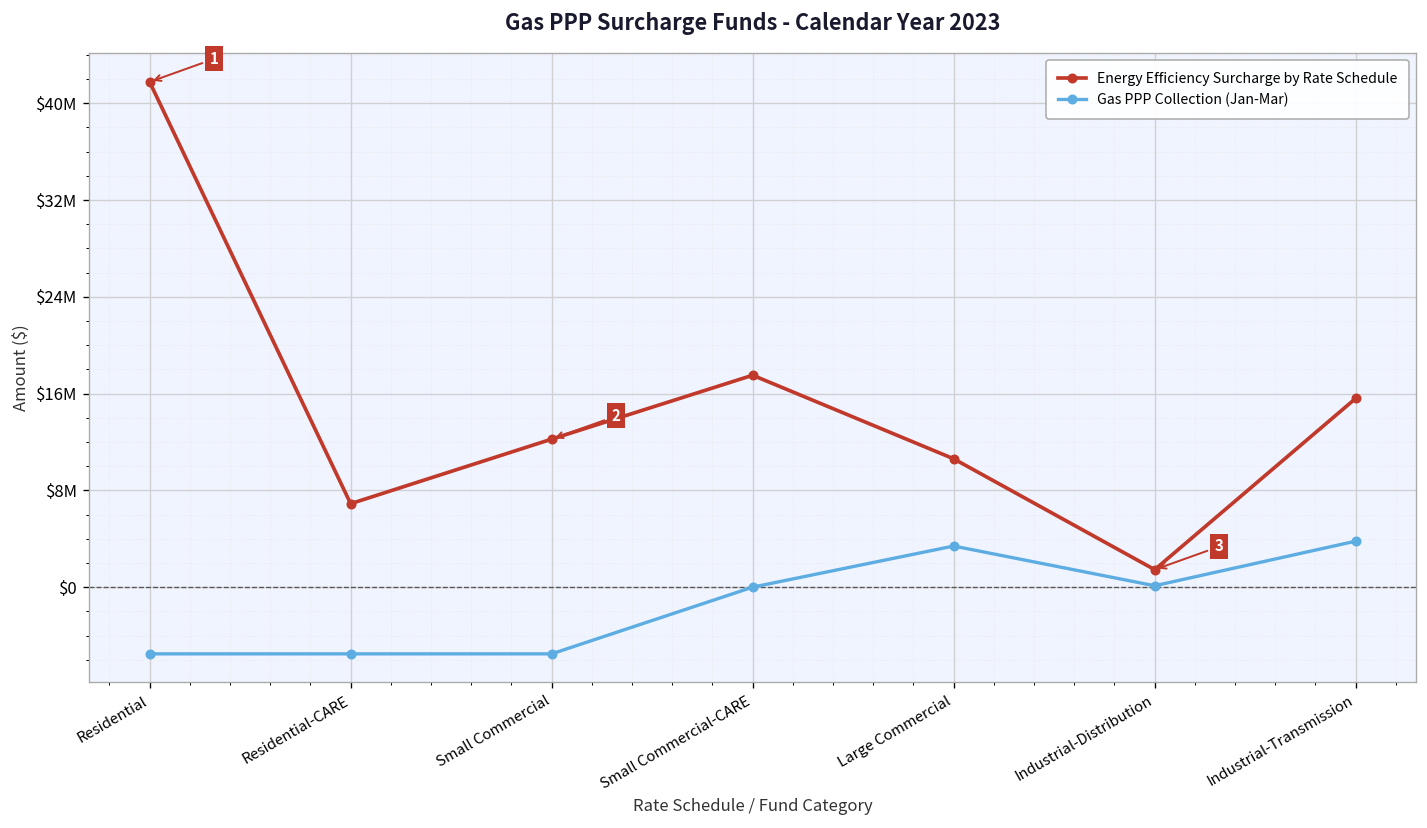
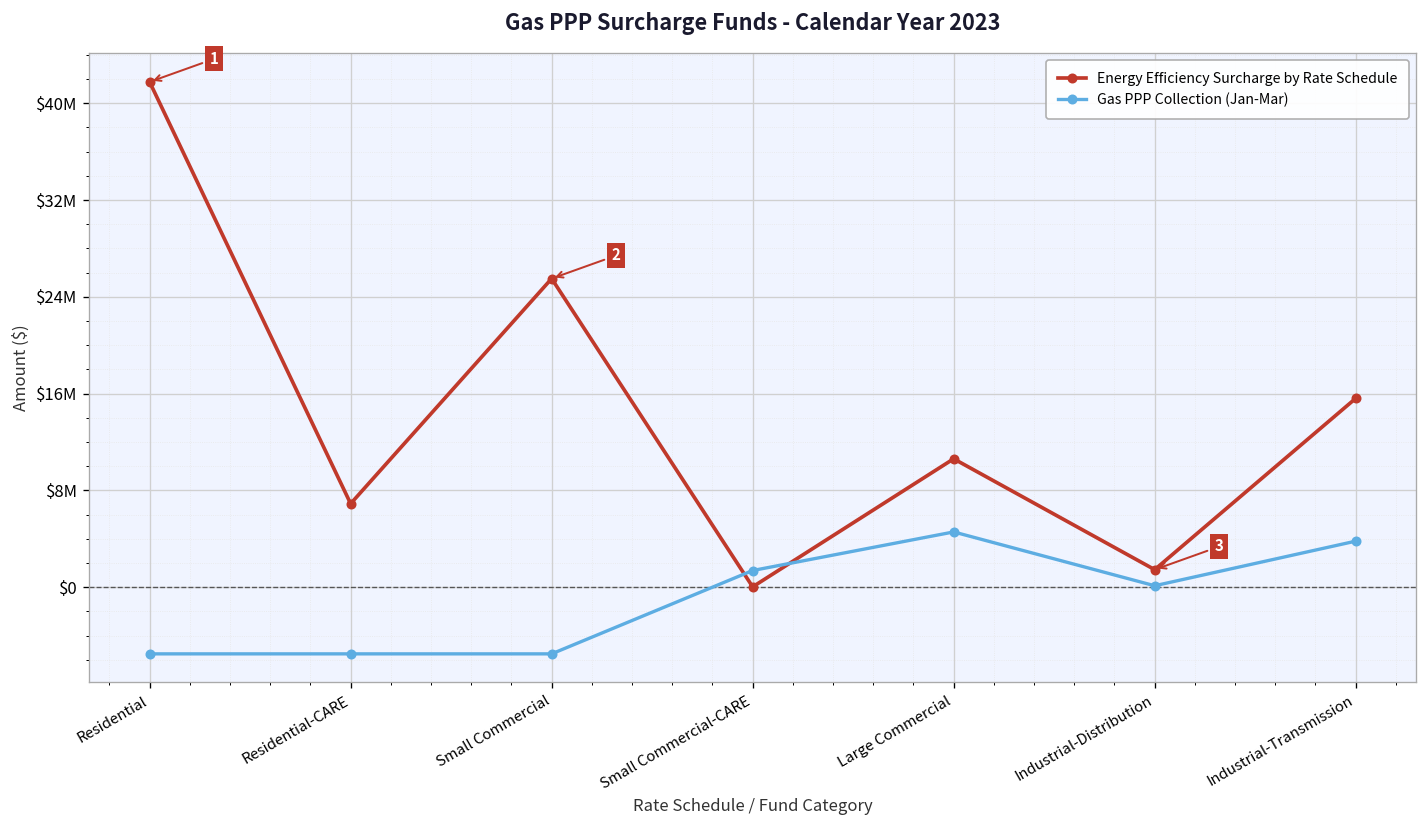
Energy Efficiency Surcharge by Rate Schedule, Small Commercial: $12200000 -> $25500000
Energy Efficiency Surcharge by Rate Schedule, Small Commercial-CARE: $17500000 -> $0
Gas PPP Collection (Jan-Mar), Small Commercial-CARE: $0 -> $1400000
Gas PPP Collection (Jan-Mar), Large Commercial: $3400000 -> $4600000
